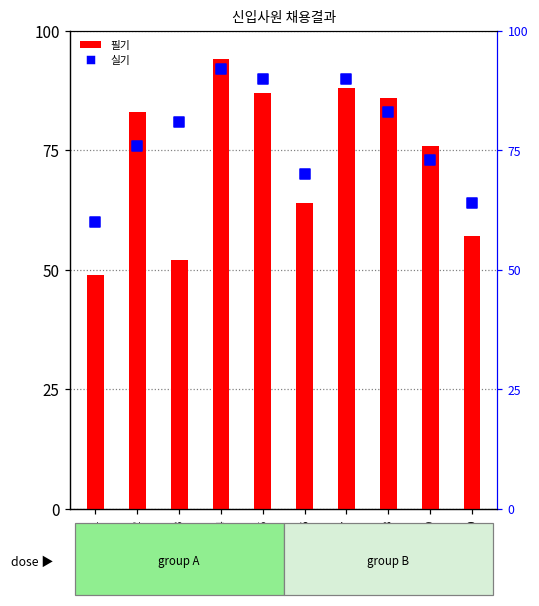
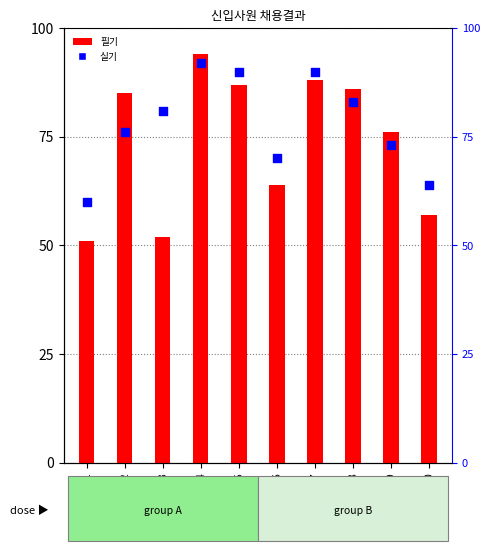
필기, 125001: 49 -> 51
필기, 125002: 83 -> 85
